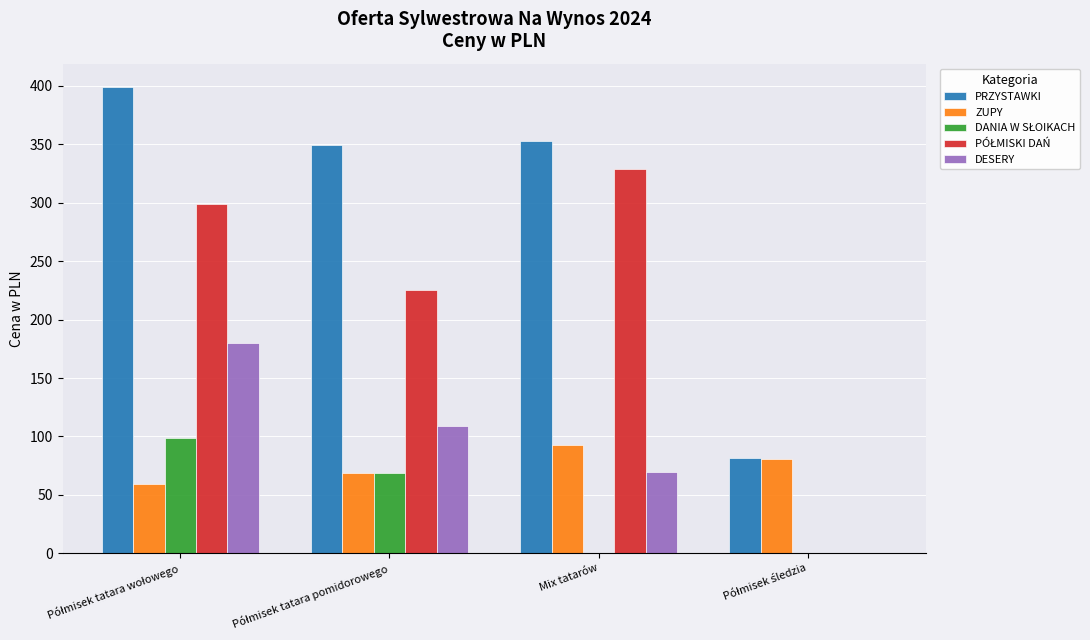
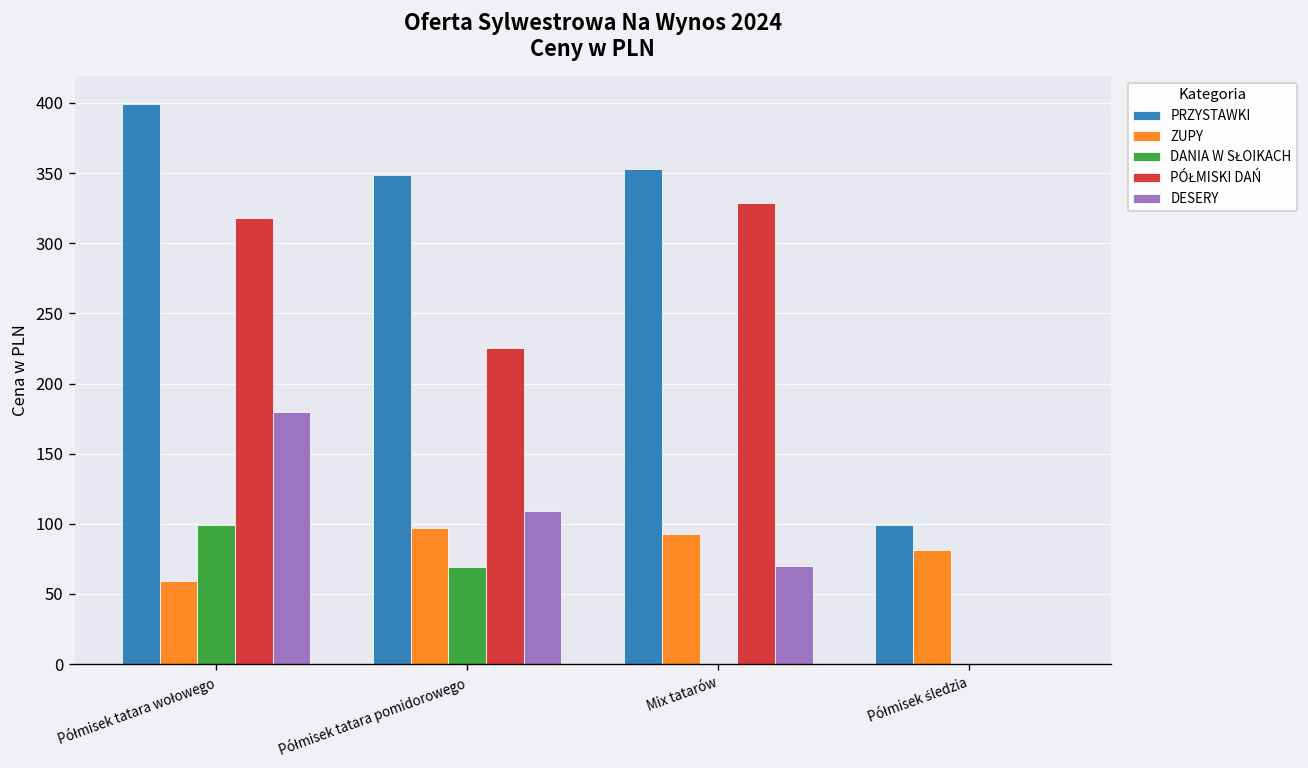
PÓŁMISKI DAŃ, Półmisek tatara wołowego: 299 -> 318
ZUPY, Półmisek tatara pomidorowego: 69 -> 97
PRZYSTAWKI, Półmisek śledzia: 82 -> 99
